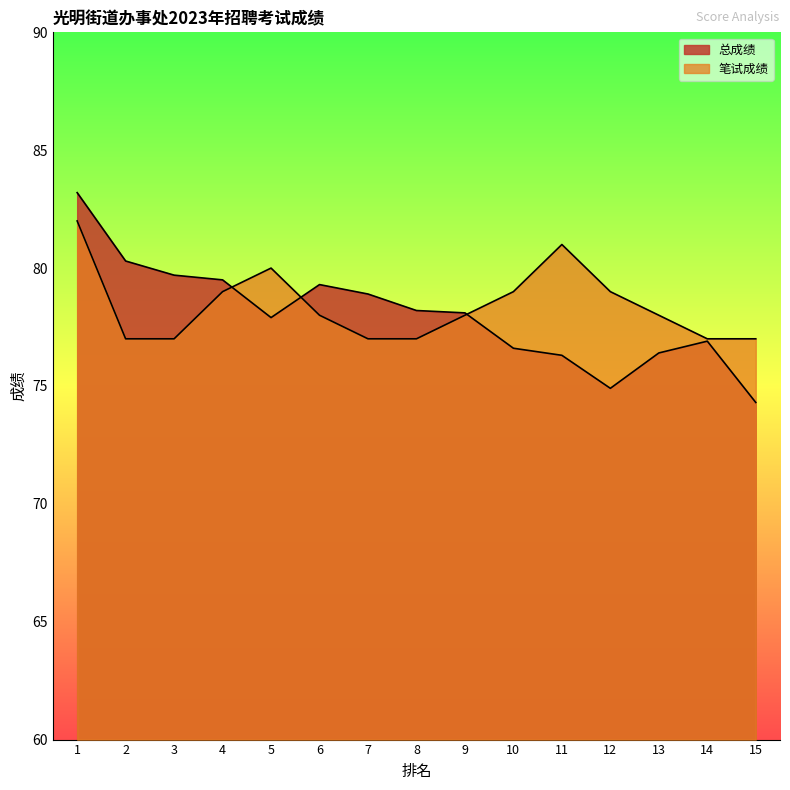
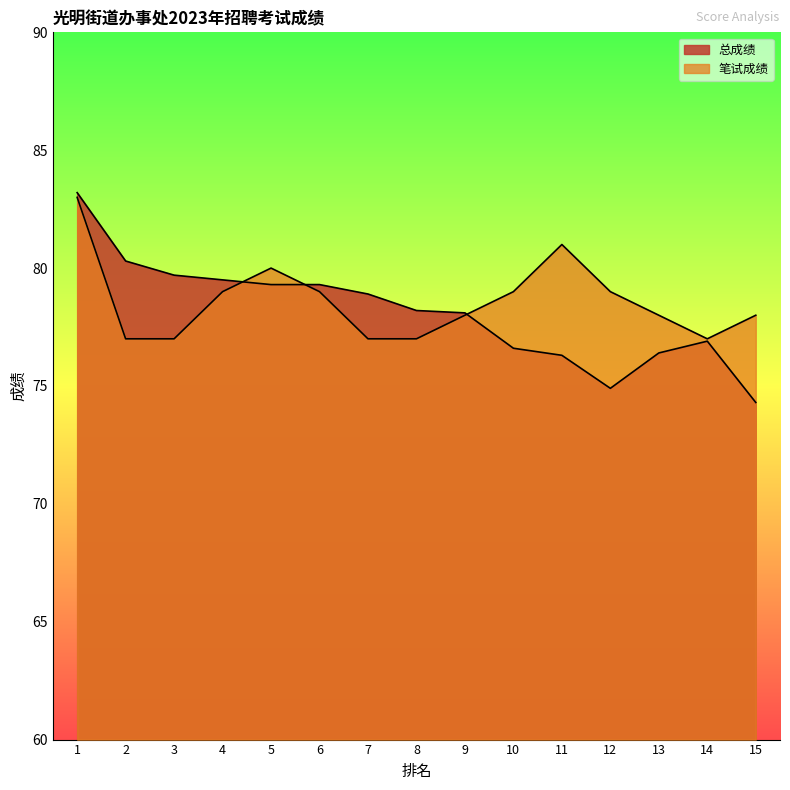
笔试成绩, 1: 82 -> 83
总成绩, 5: 77.9 -> 79.3
笔试成绩, 6: 78 -> 79
笔试成绩, 15: 77 -> 78
